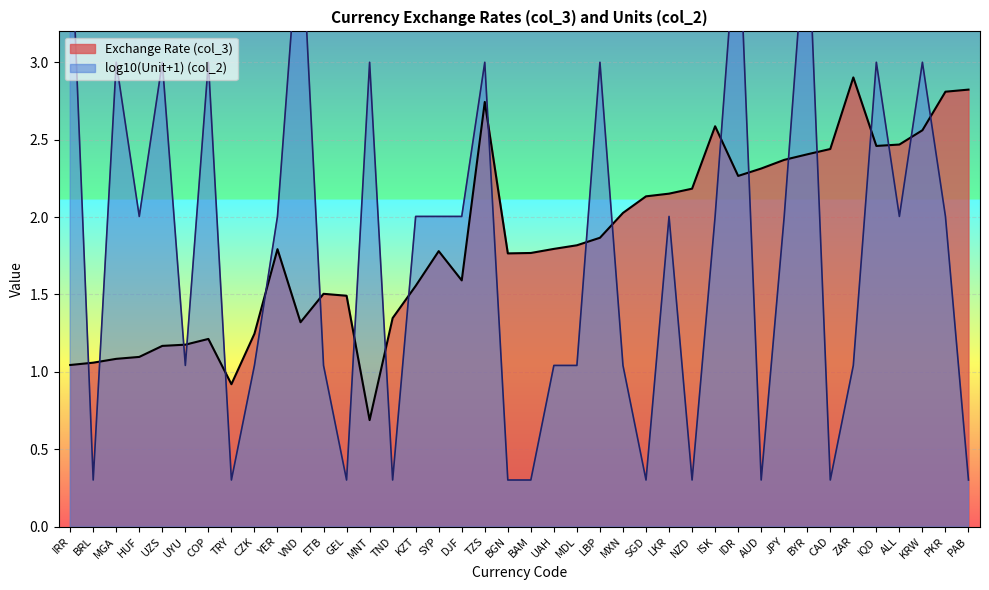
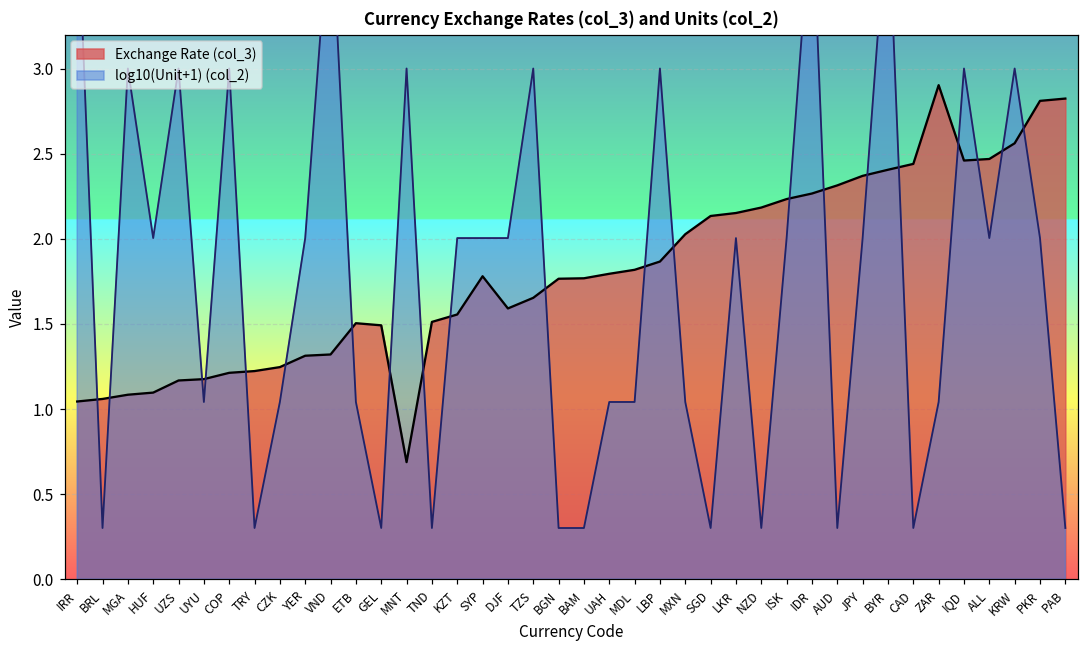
Exchange Rate (col_3), TRY: 0.92 -> 1.22
Exchange Rate (col_3), YER: 1.79 -> 1.31
Exchange Rate (col_3), TND: 1.35 -> 1.51
Exchange Rate (col_3), TZS: 2.74 -> 1.65
Exchange Rate (col_3), ISK: 2.59 -> 2.23
